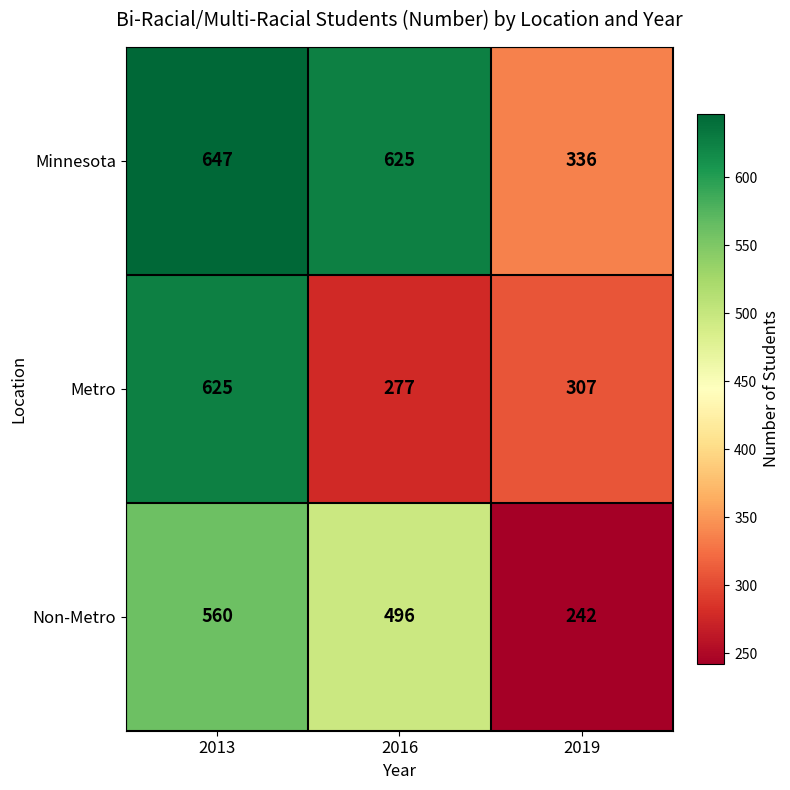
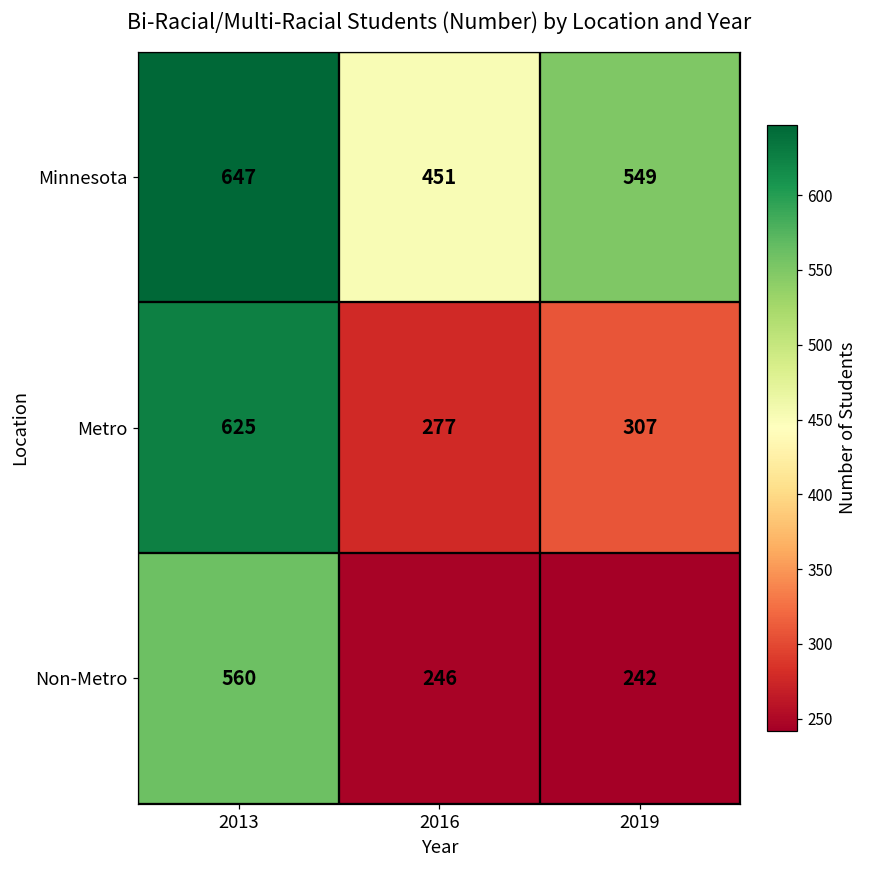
Minnesota, 2016: 625 -> 451
Minnesota, 2019: 336 -> 549
Non-Metro, 2016: 496 -> 246
